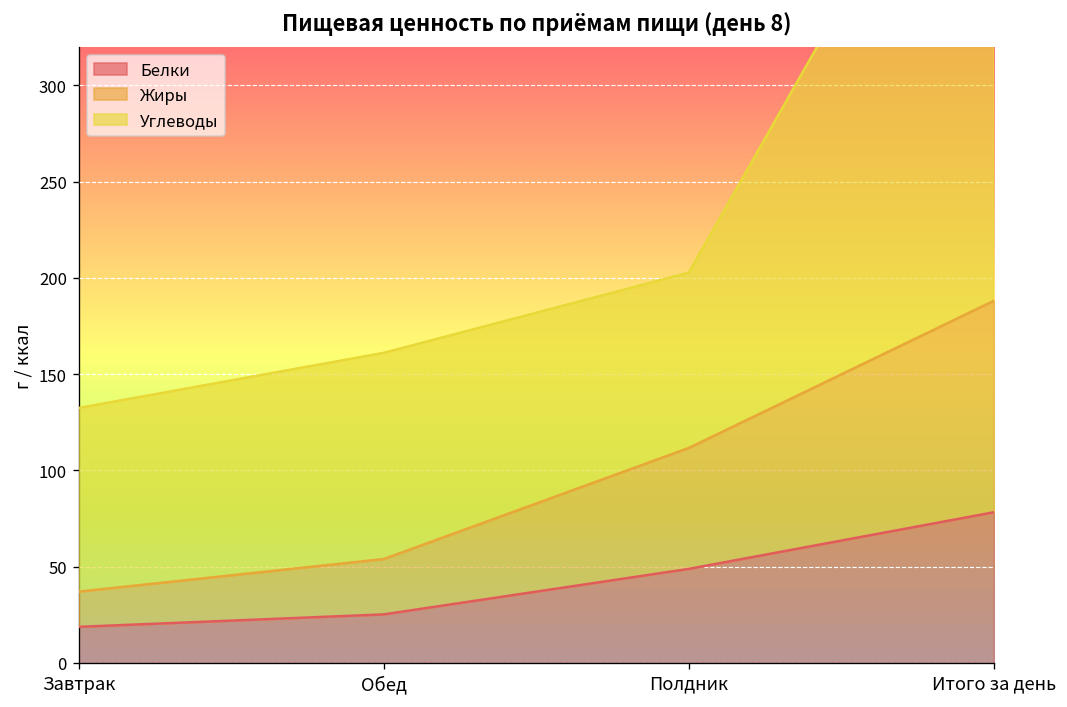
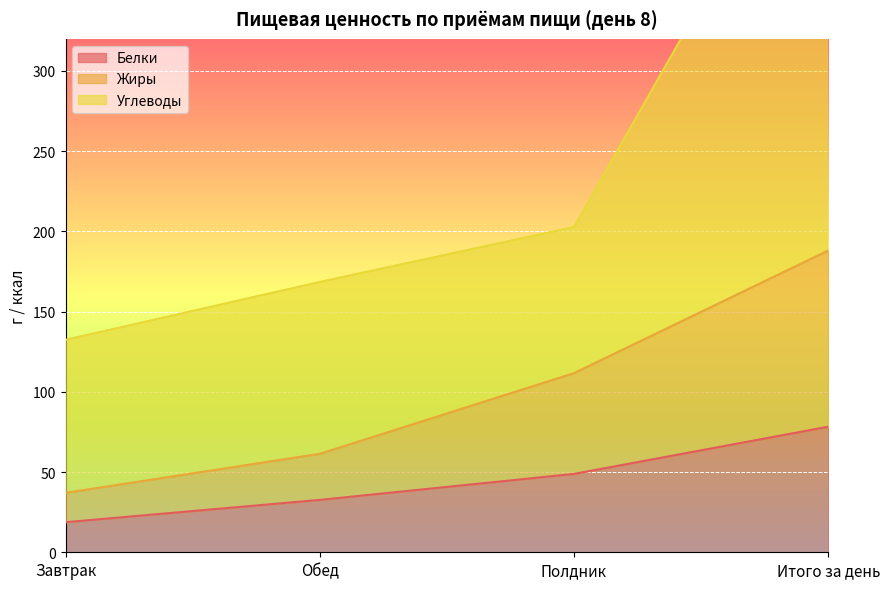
Белки, Обед: 25 -> 33
